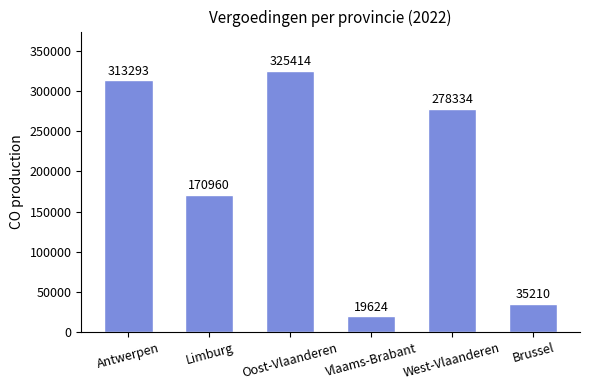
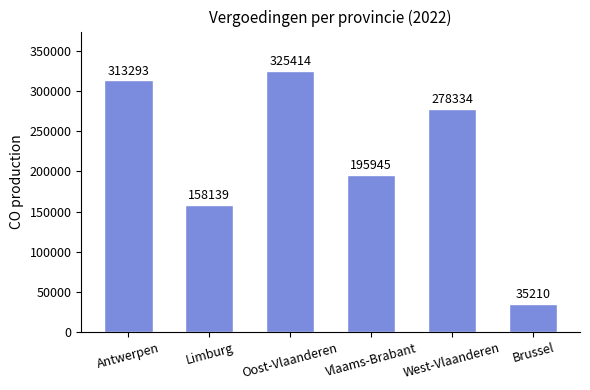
Limburg: 170960 -> 158139
Vlaams-Brabant: 19624 -> 195945
